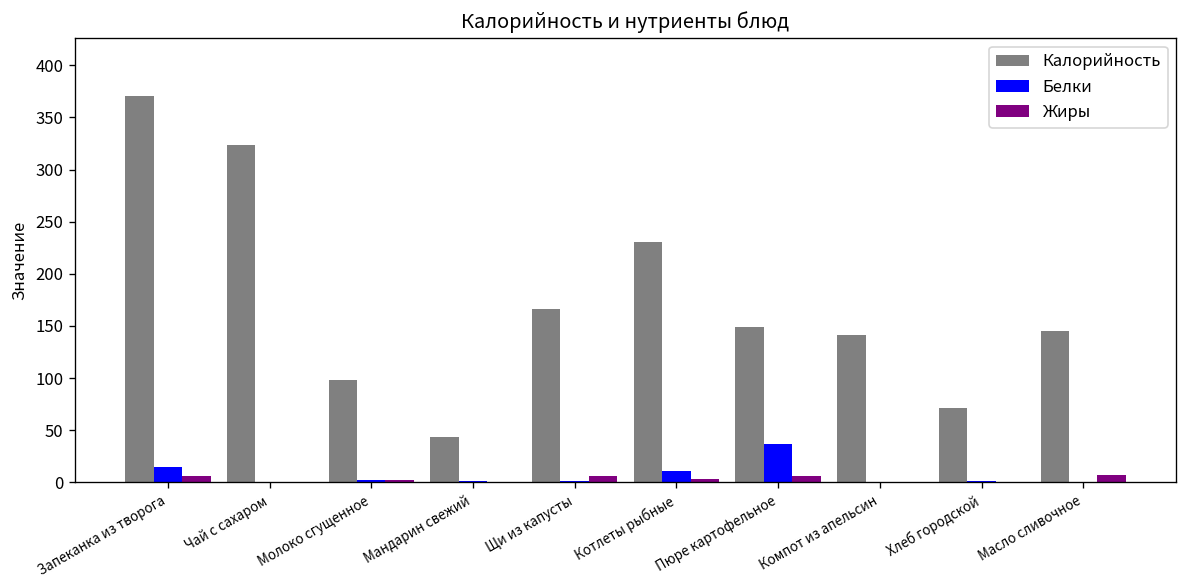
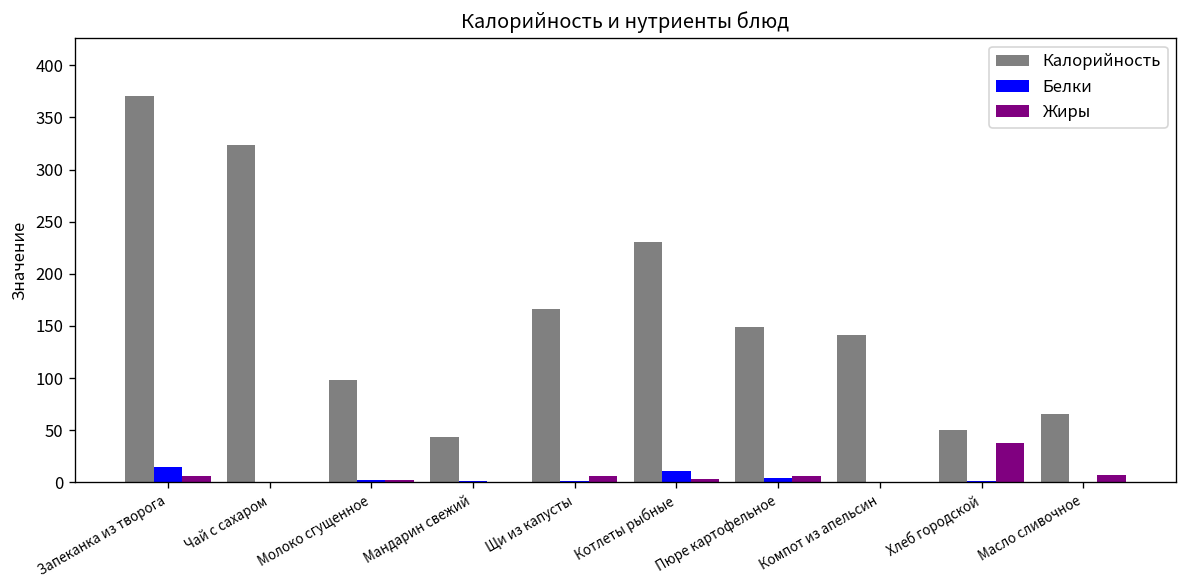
Белки, Пюре картофельное: 40 -> 0
Калорийность, Хлеб городской: 70 -> 50
Жиры, Хлеб городской: 0 -> 40
Калорийность, Масло сливочное: 150 -> 70
